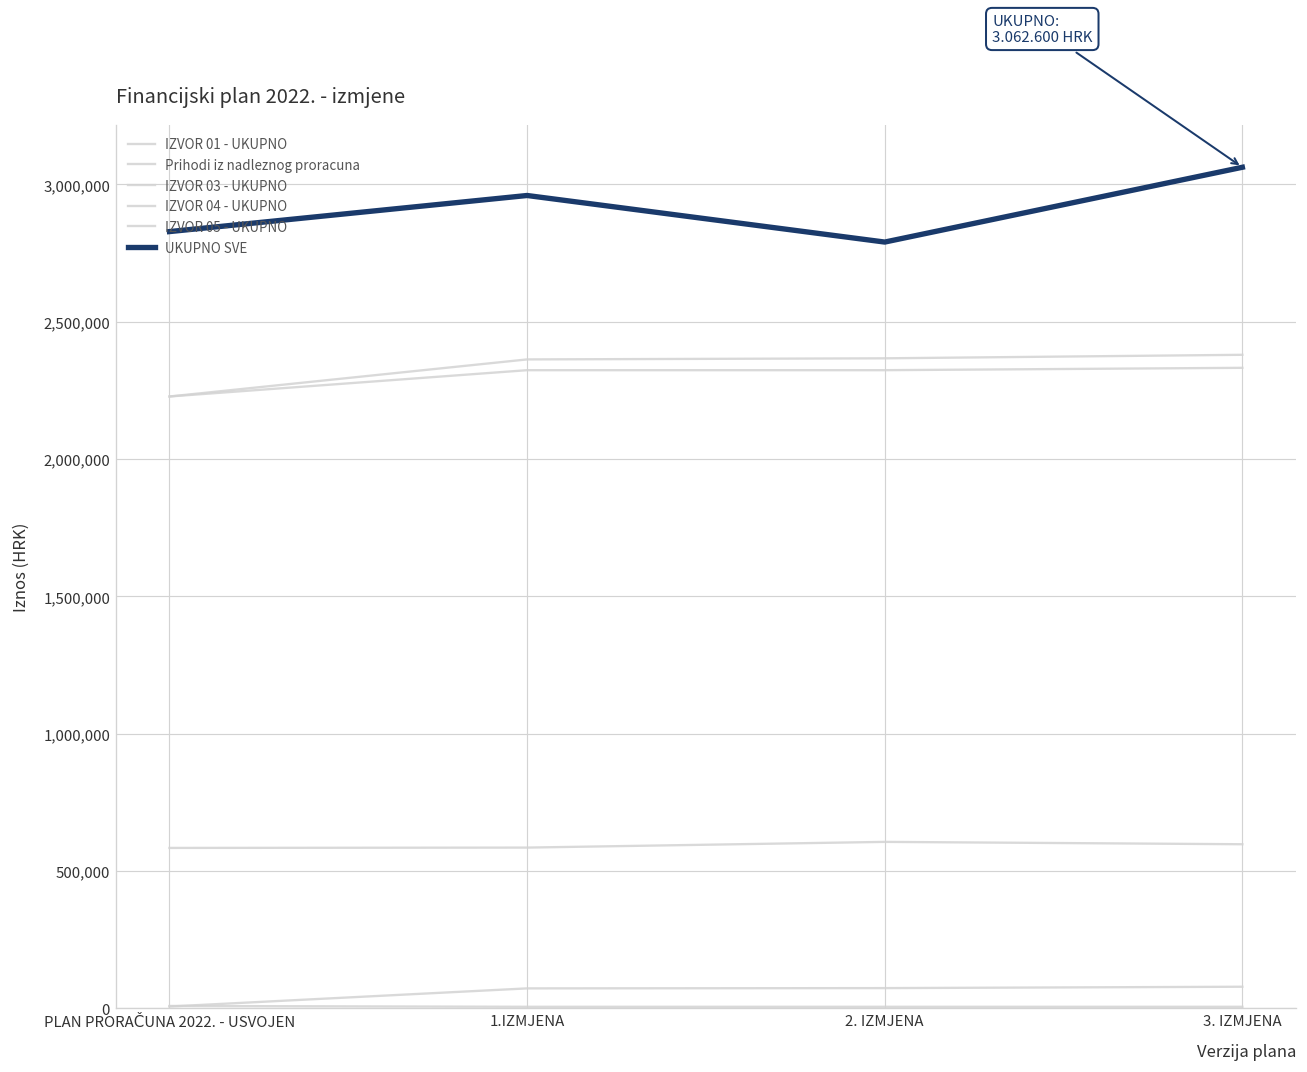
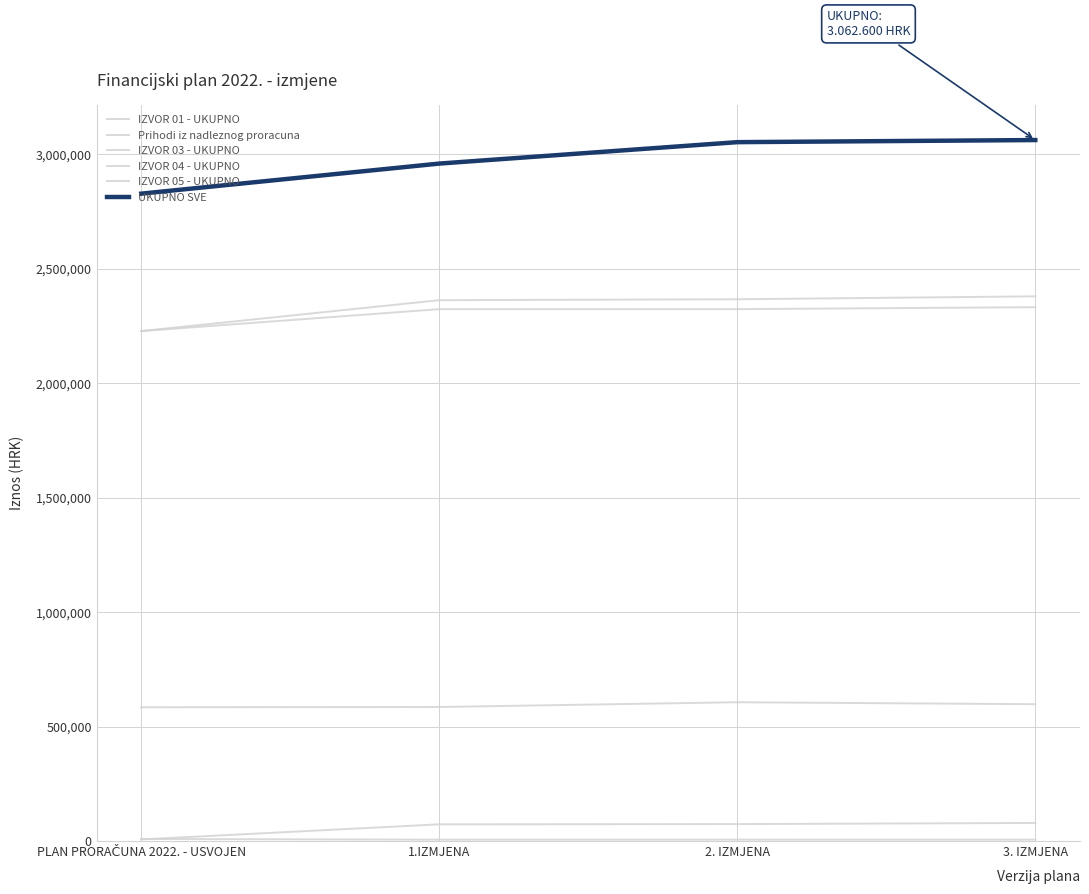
UKUPNO SVE, 2. IZMJENA: 2,790,000 -> 3,050,000
